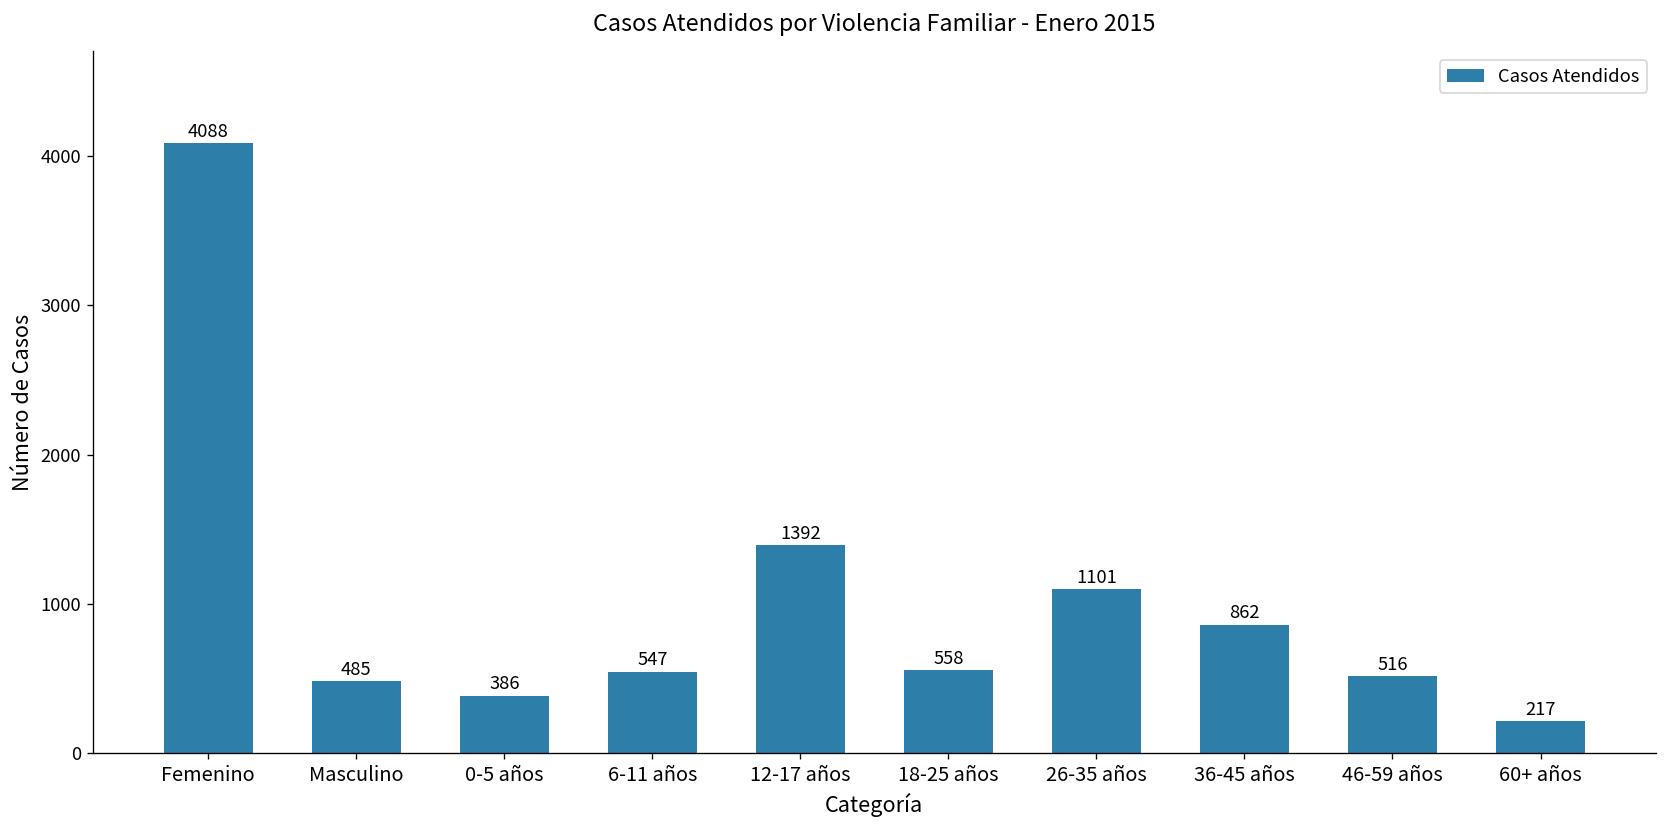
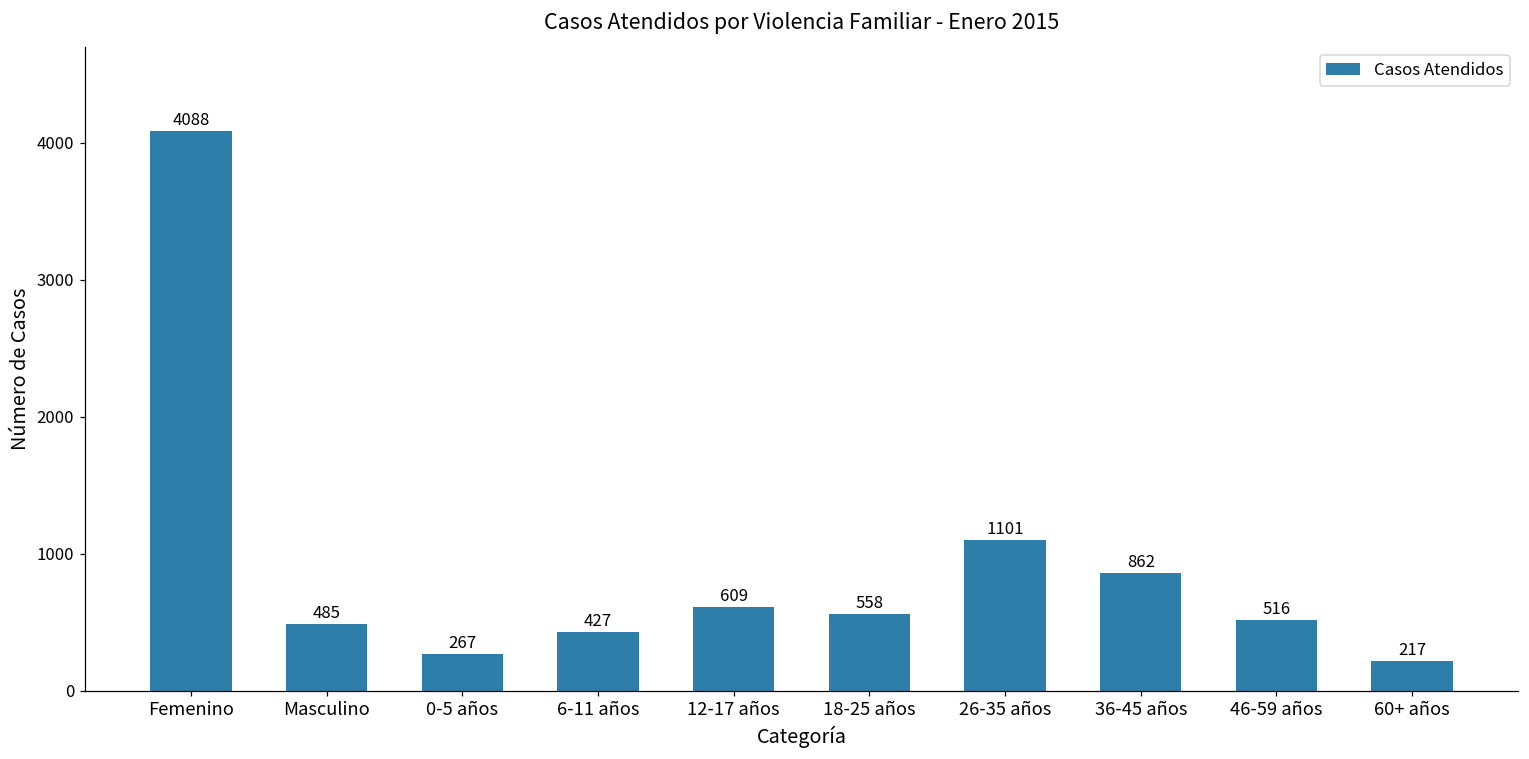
0-5 años: 386 -> 267
6-11 años: 547 -> 427
12-17 años: 1392 -> 609
